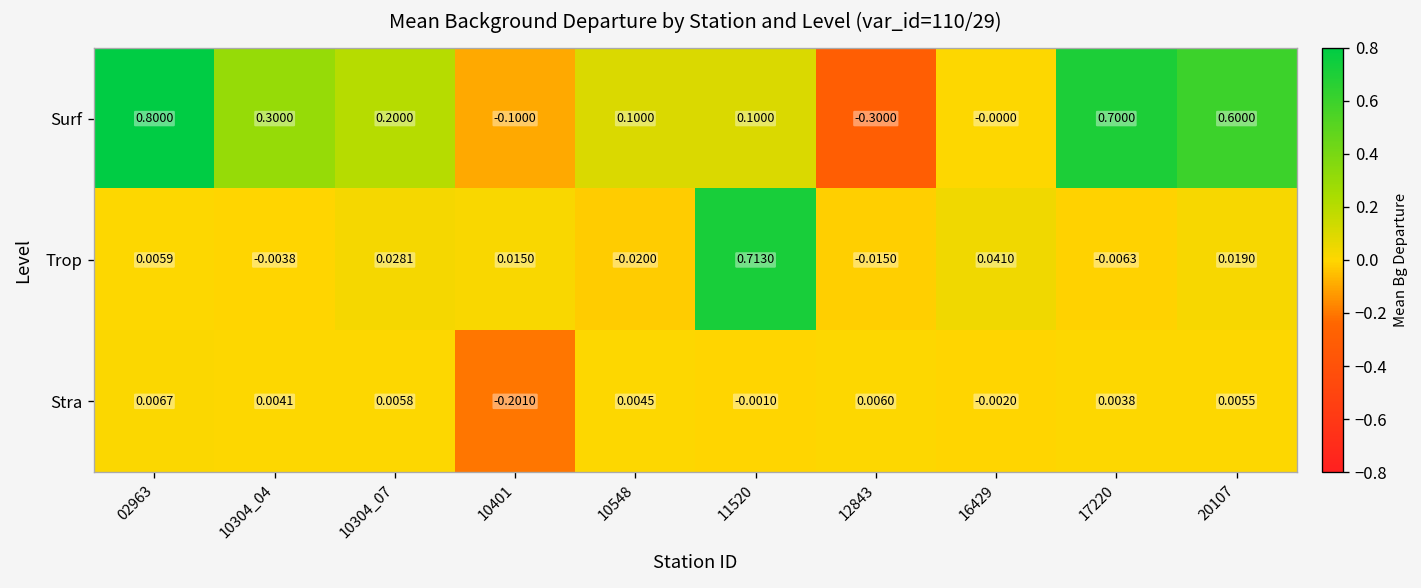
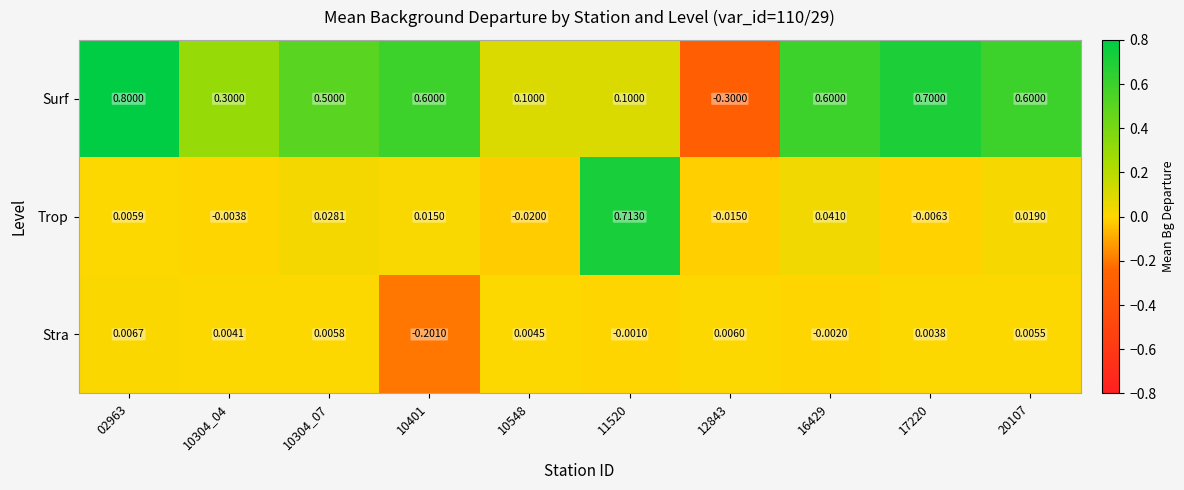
Surf, 10304_07: 0.2000 -> 0.5000
Surf, 10401: -0.1000 -> 0.6000
Surf, 16429: -0.0000 -> 0.6000
